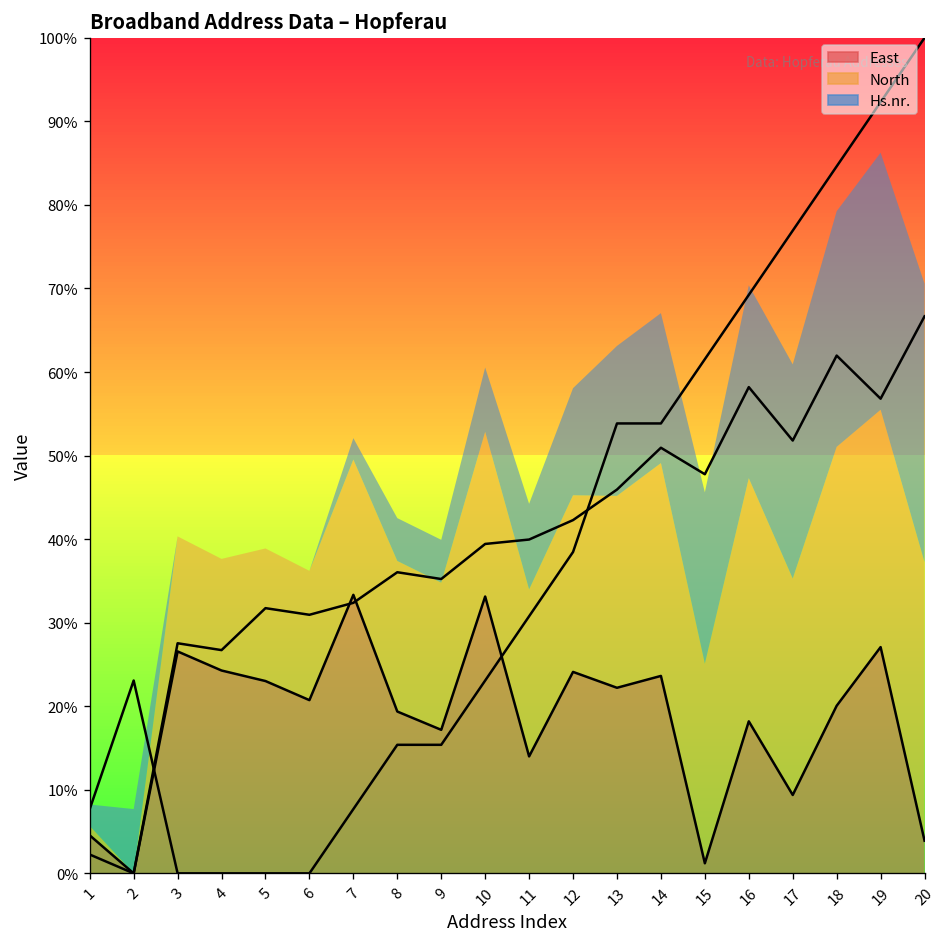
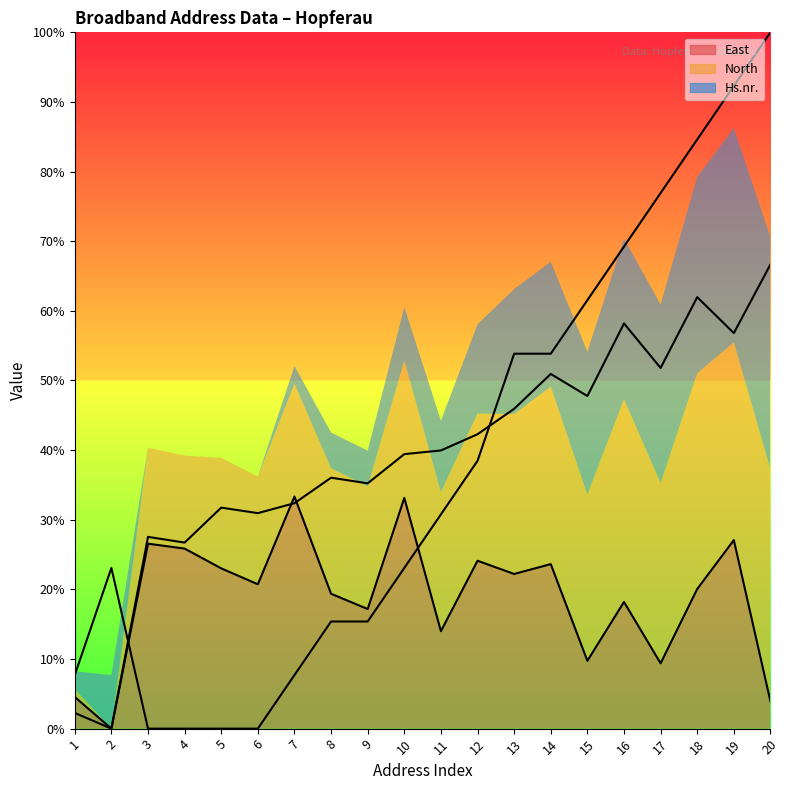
East, 4: 24% -> 26%
East, 15: 1% -> 10%
